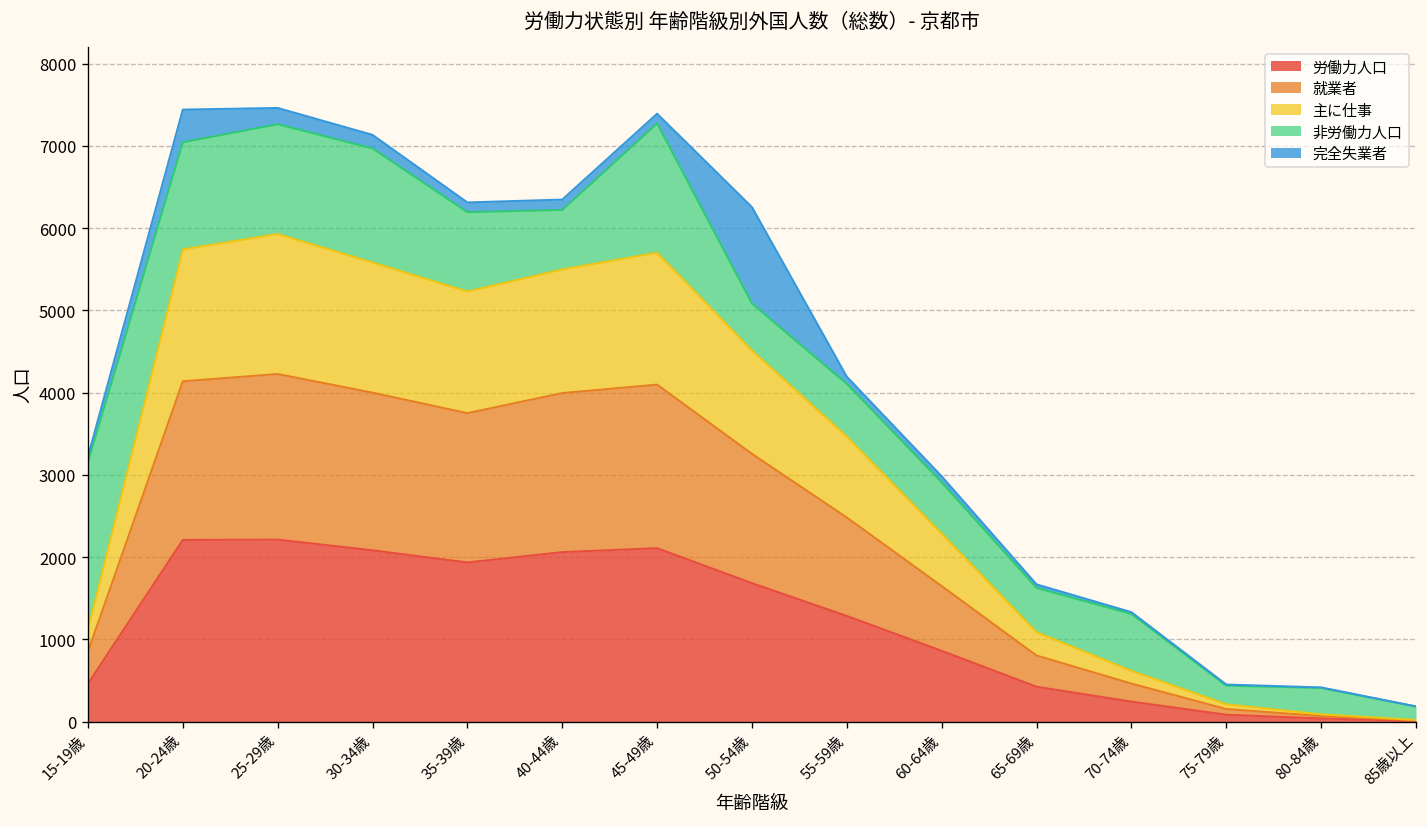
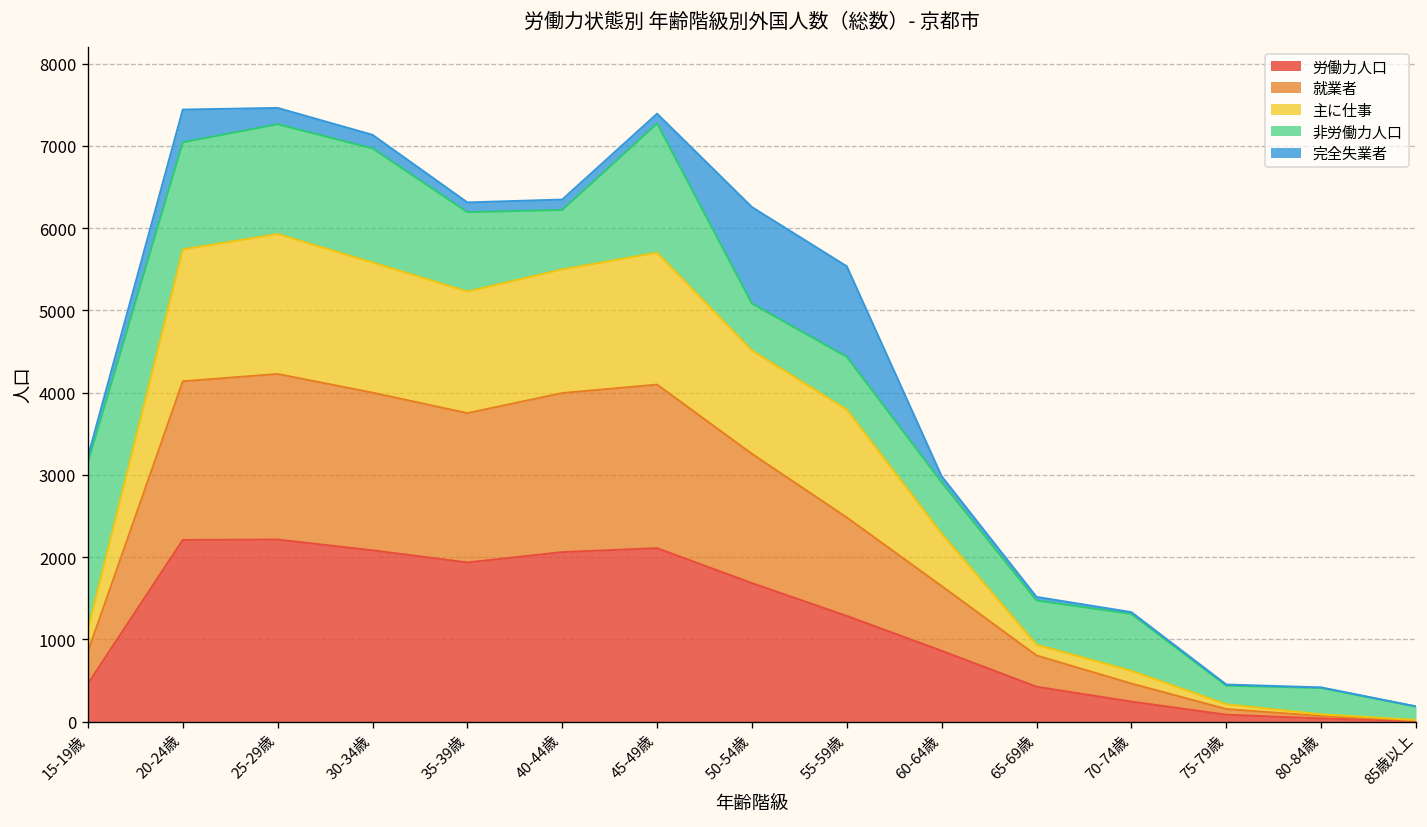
主に仕事, 55-59歳: 1000 -> 1300
完全失業者, 55-59歳: 100 -> 1100
主に仕事, 65-69歳: 300 -> 100
